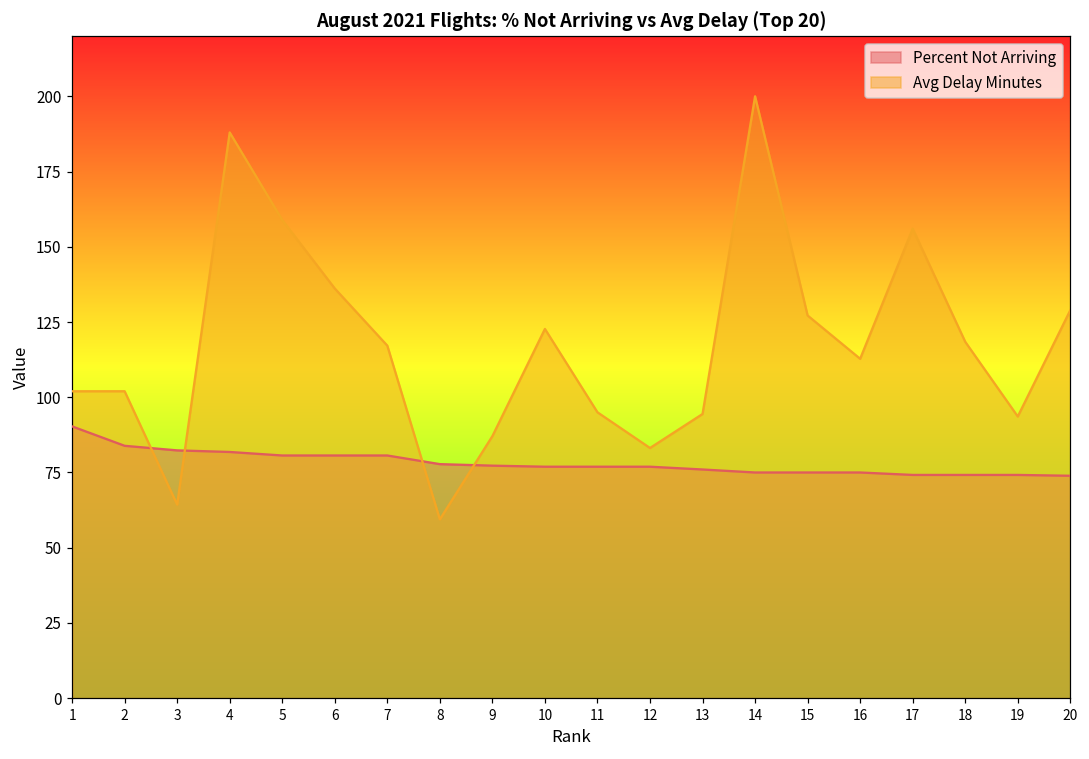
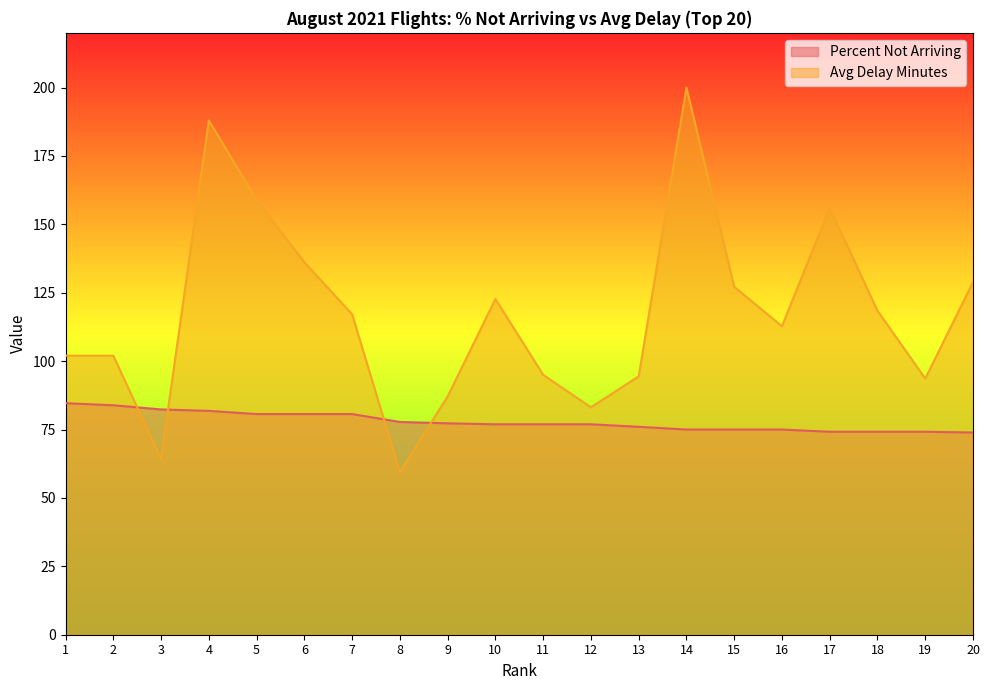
Percent Not Arriving, 1: 90 -> 85
